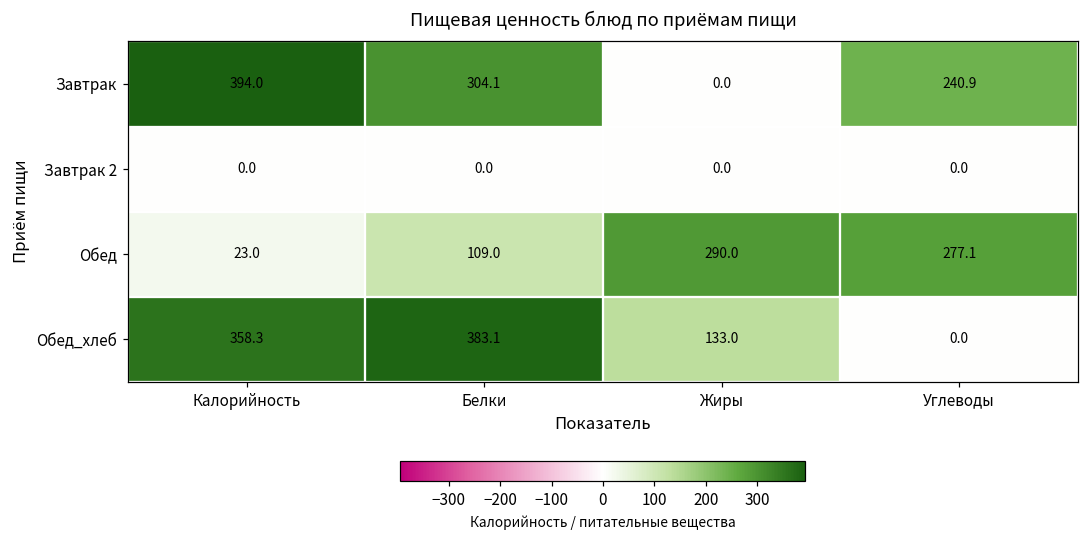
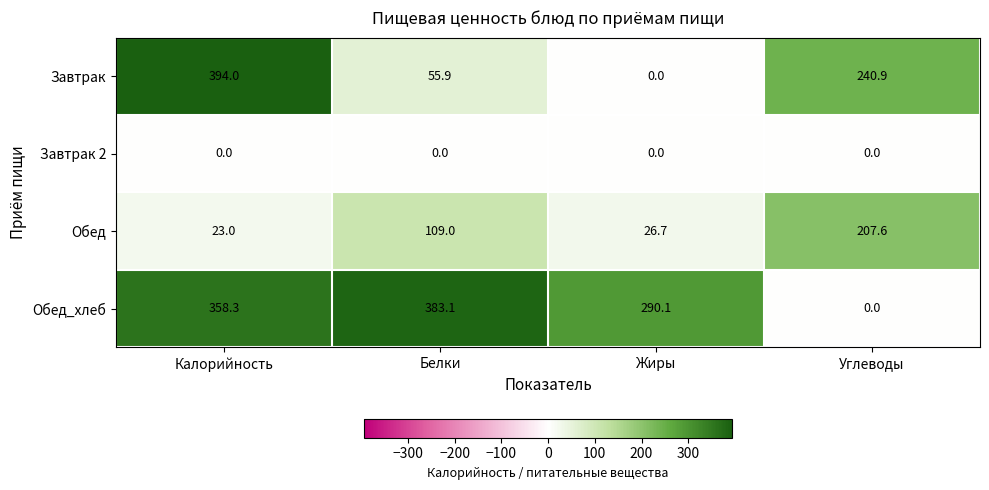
Завтрак, Белки: 304.1 -> 55.9
Обед, Жиры: 290.0 -> 26.7
Обед, Углеводы: 277.1 -> 207.6
Обед_хлеб, Жиры: 133.0 -> 290.1
